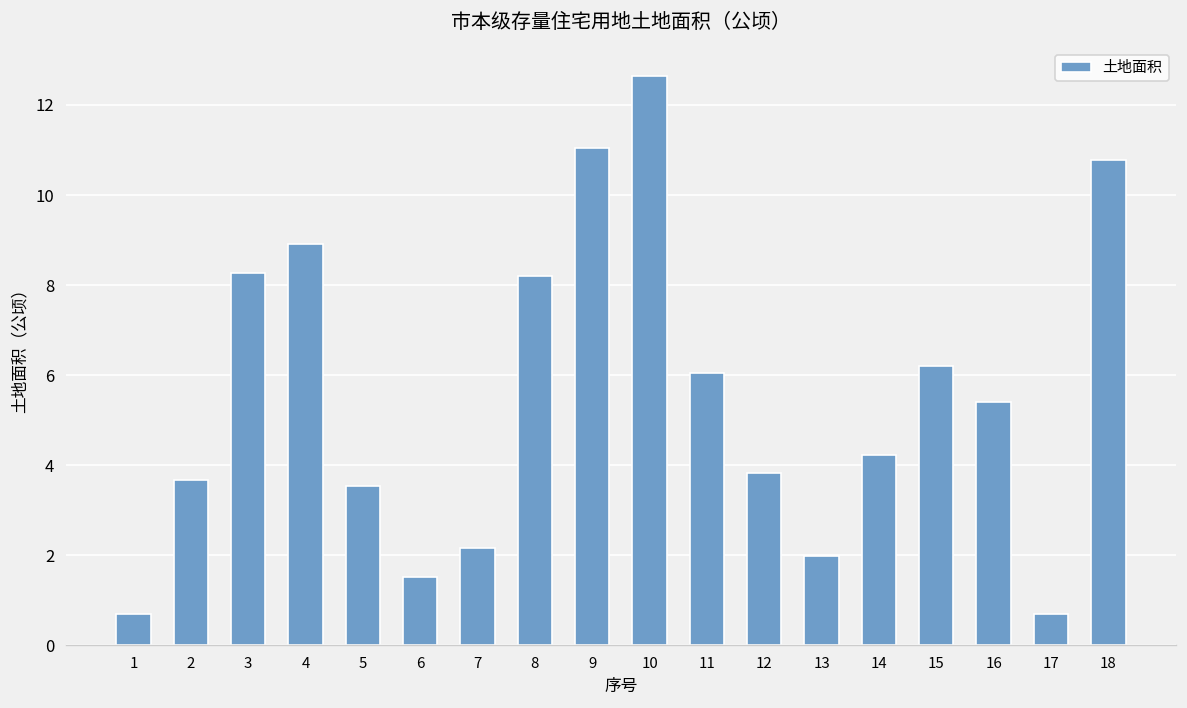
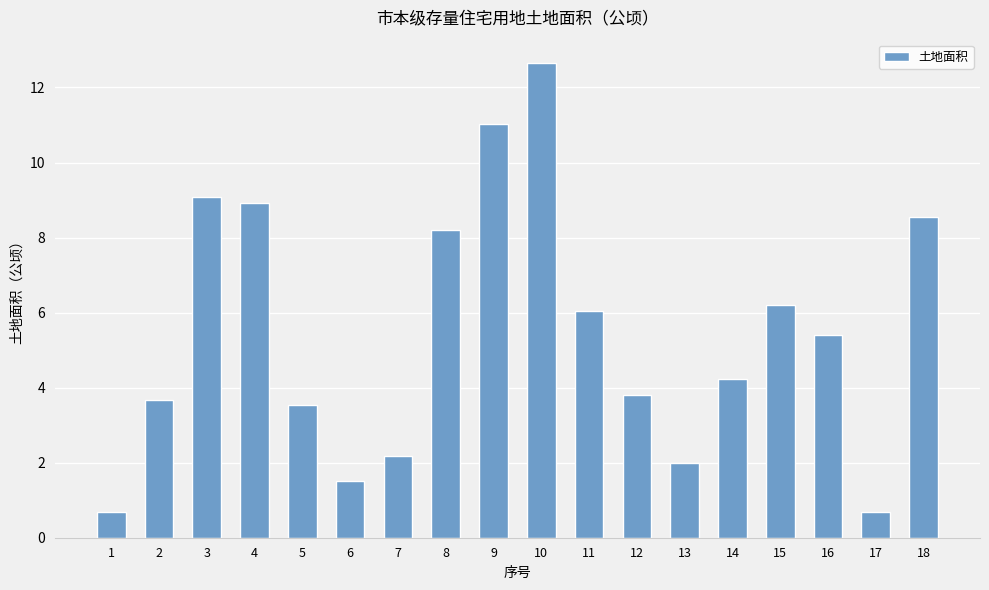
3: 8.3 -> 9.1
18: 10.8 -> 8.6
